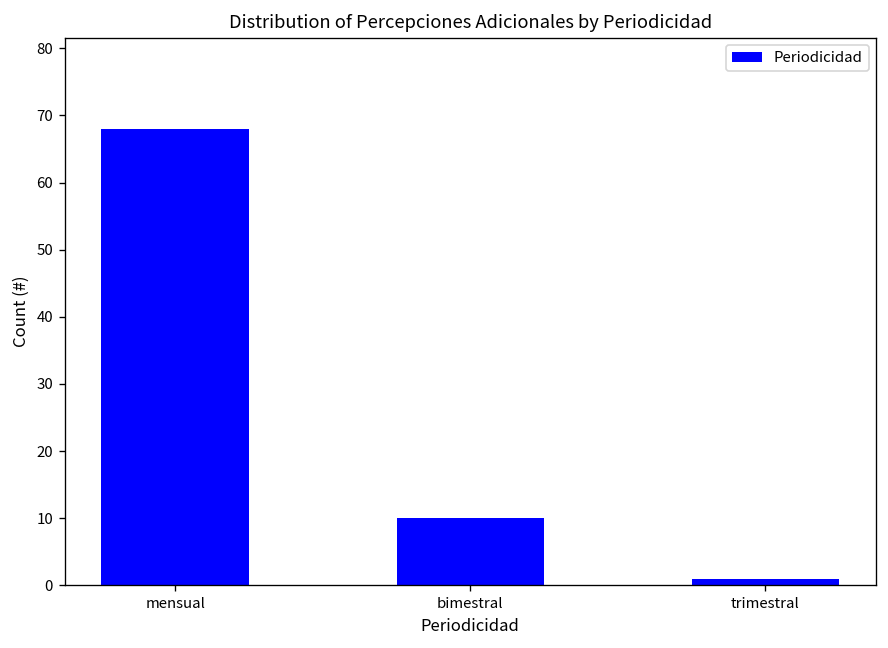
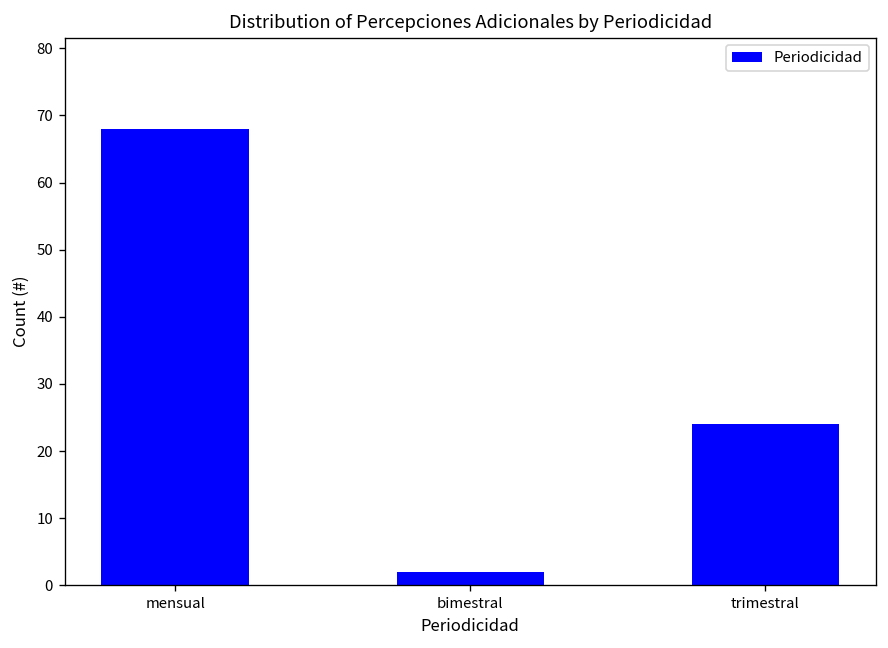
bimestral: 10 -> 2
trimestral: 1 -> 24
